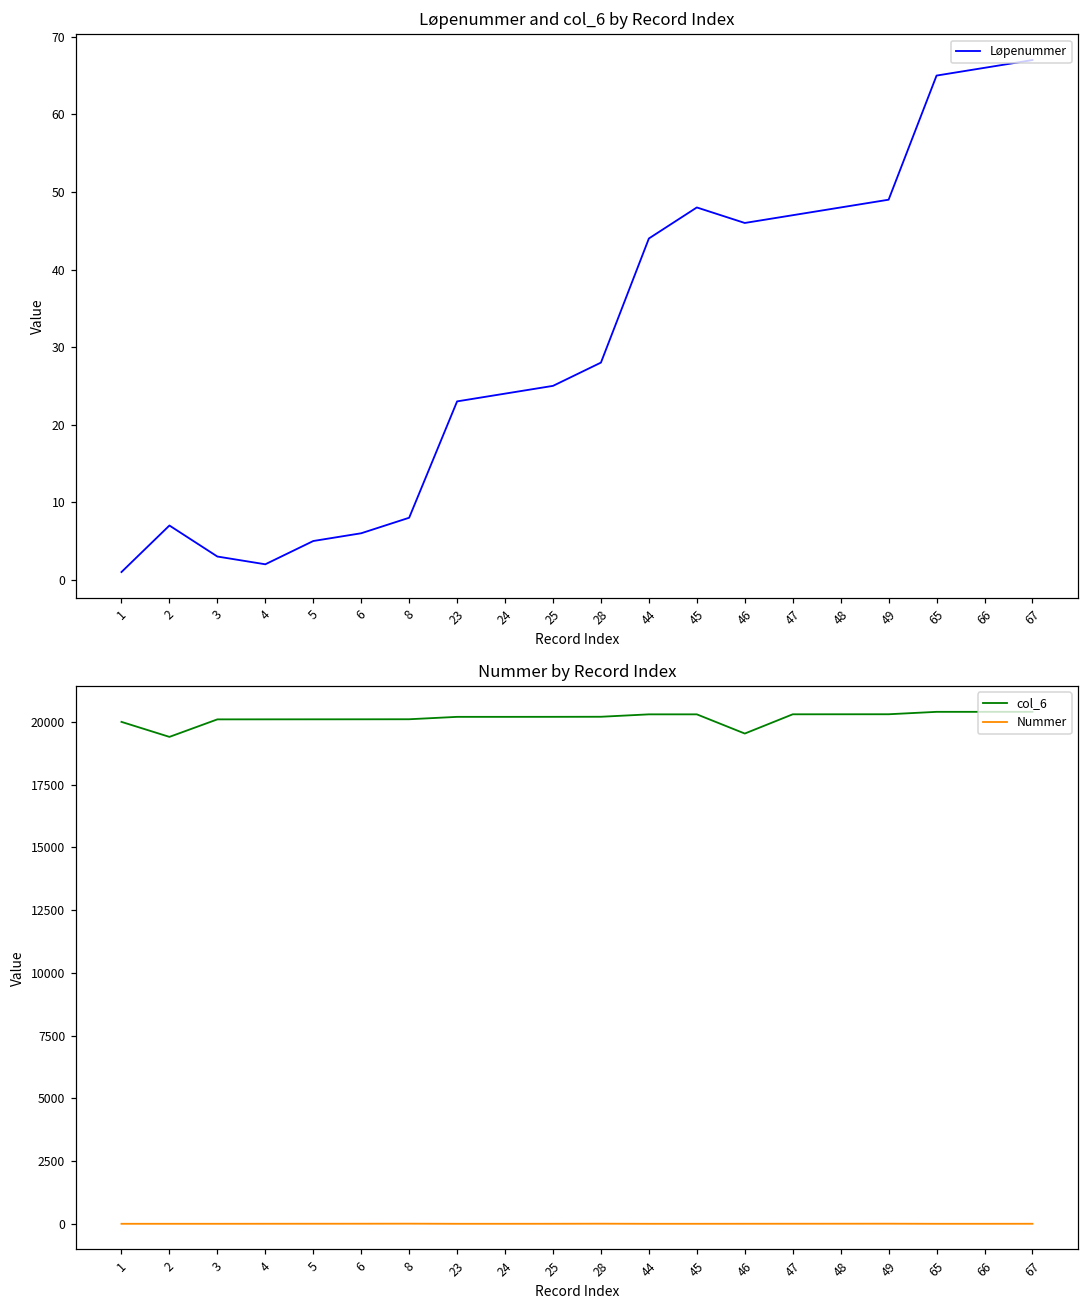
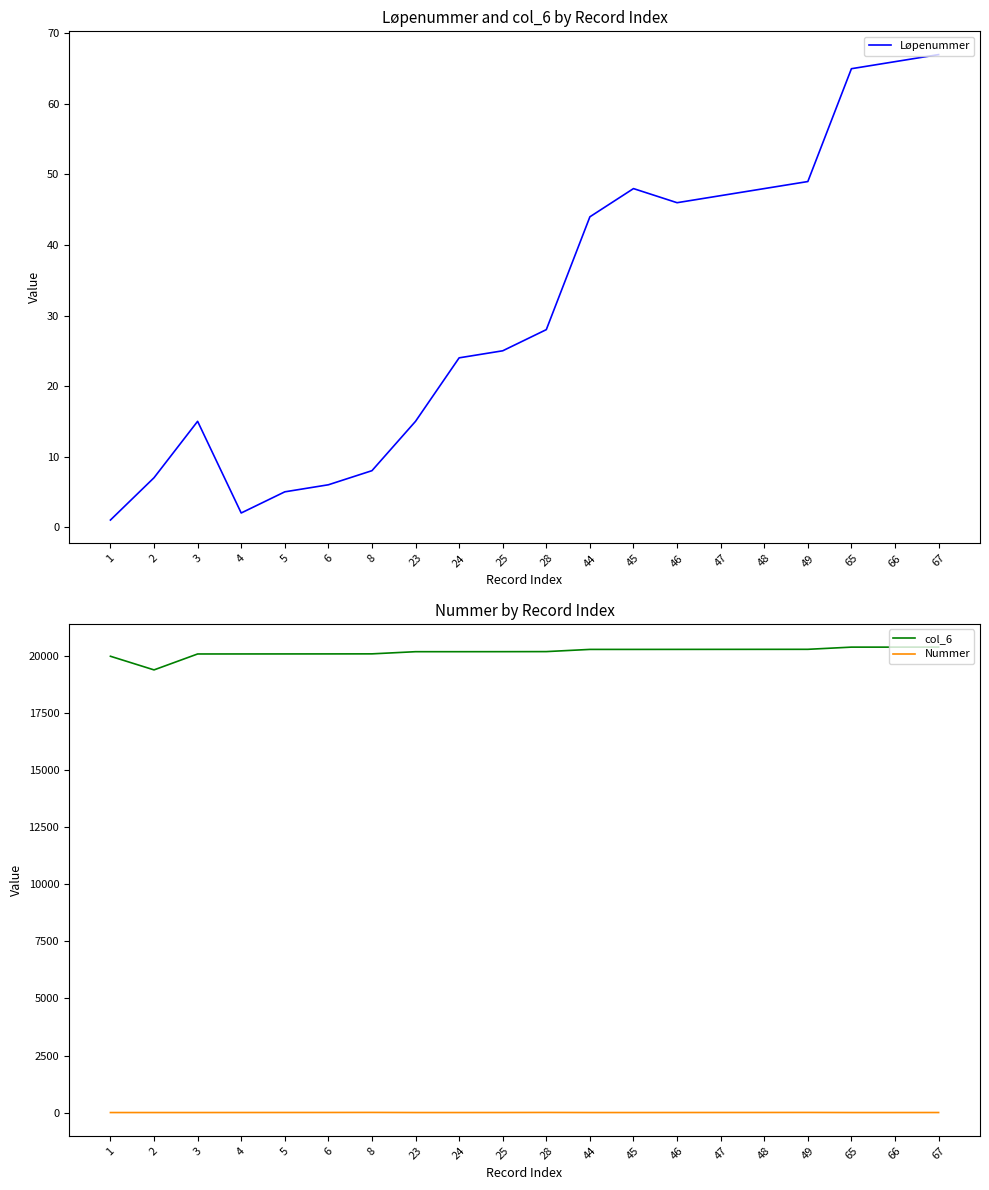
Løpenummer and col_6 by Record Index, 3: 3 -> 15
Løpenummer and col_6 by Record Index, 23: 23 -> 15
Nummer by Record Index, col_6, 46: 19500 -> 20300
